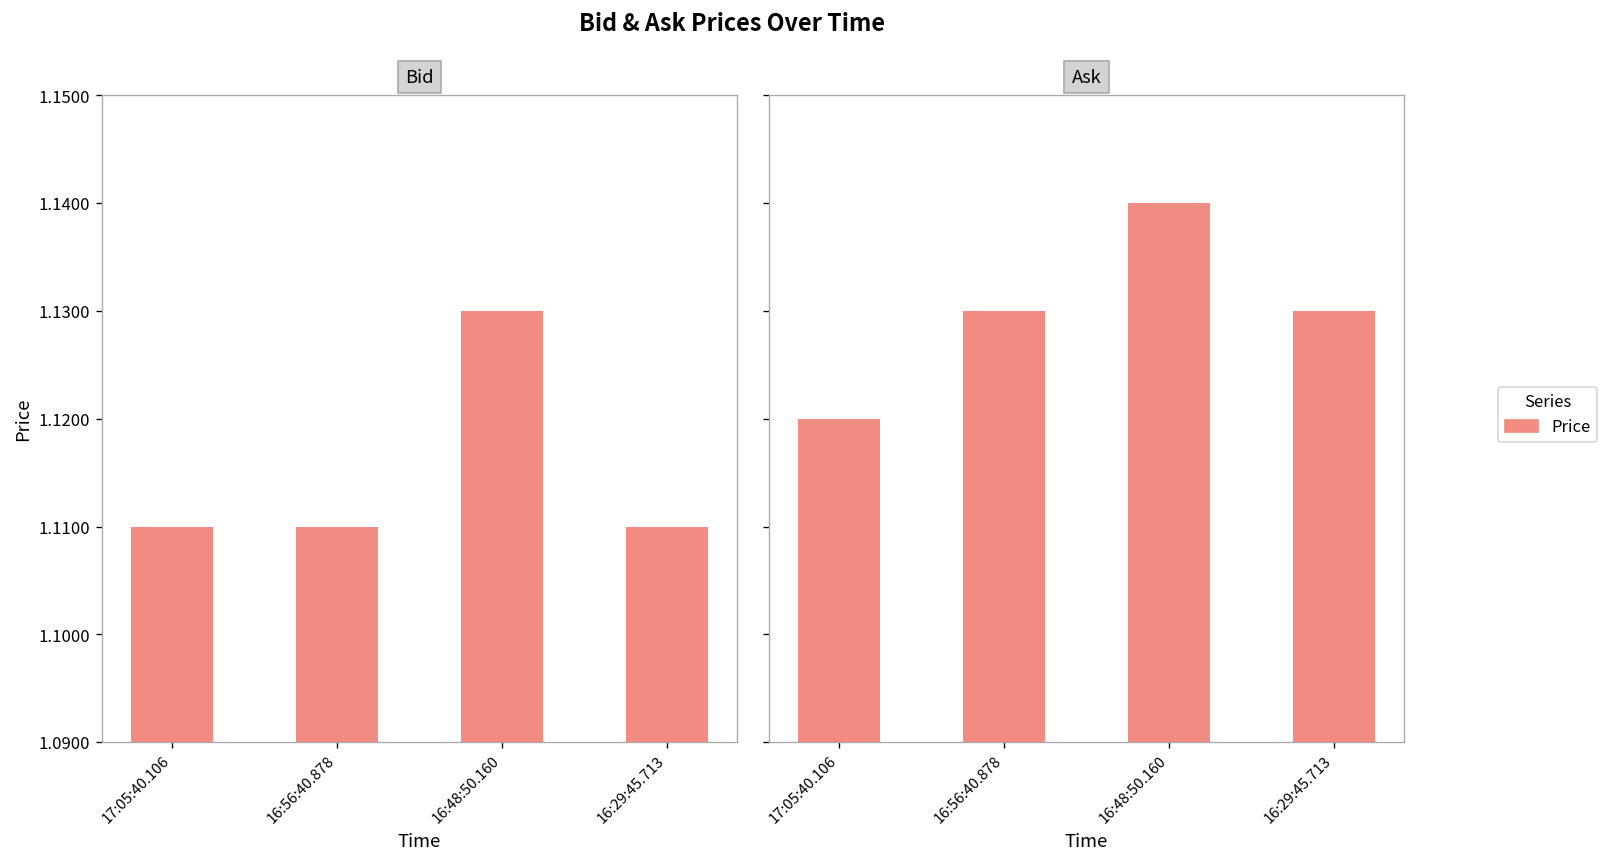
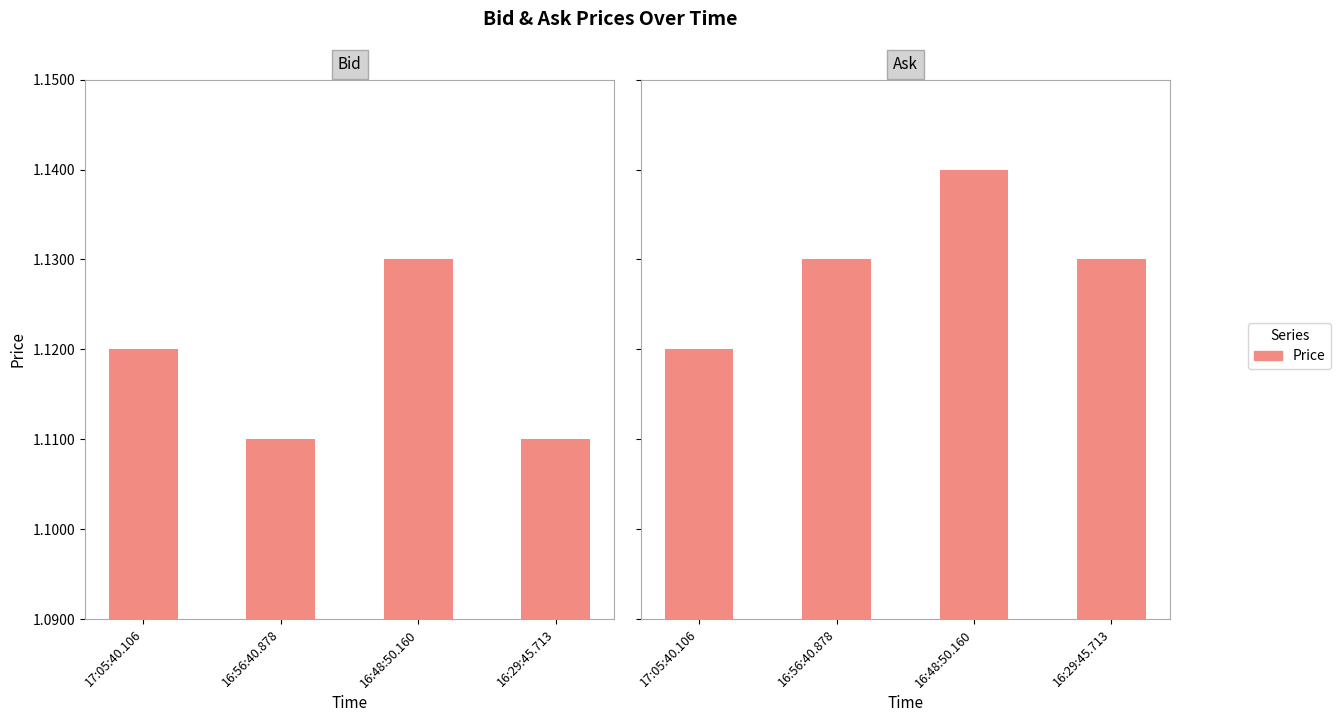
Bid, 17:05:40.106: 1.11 -> 1.12
